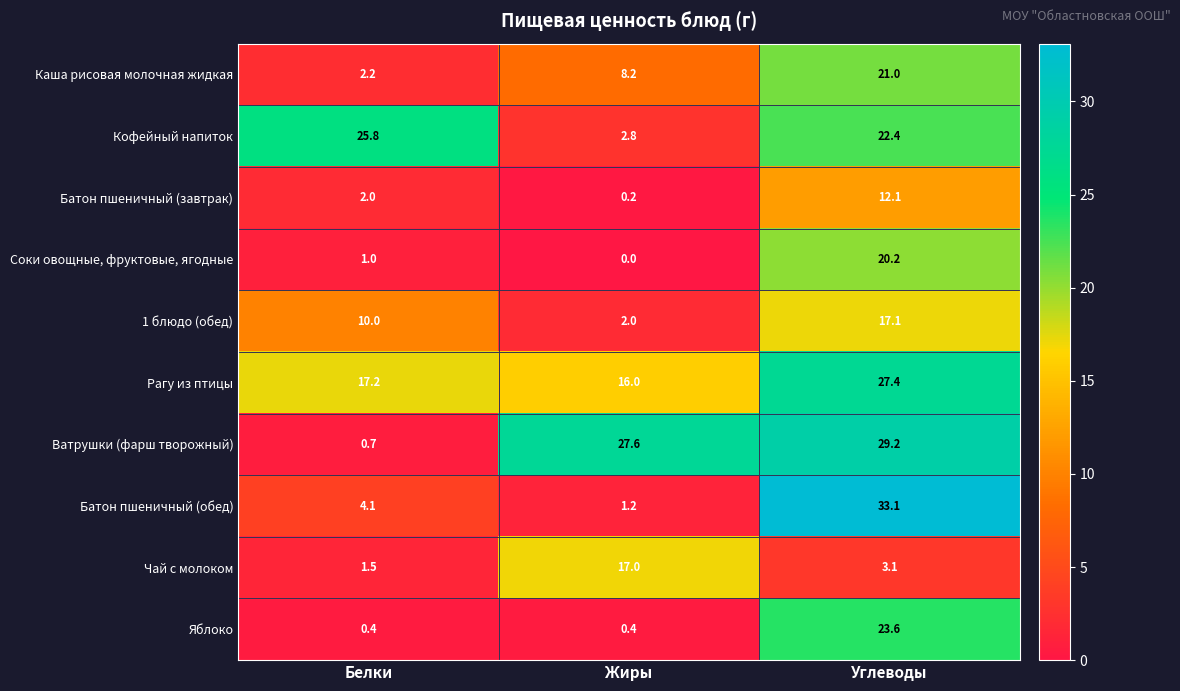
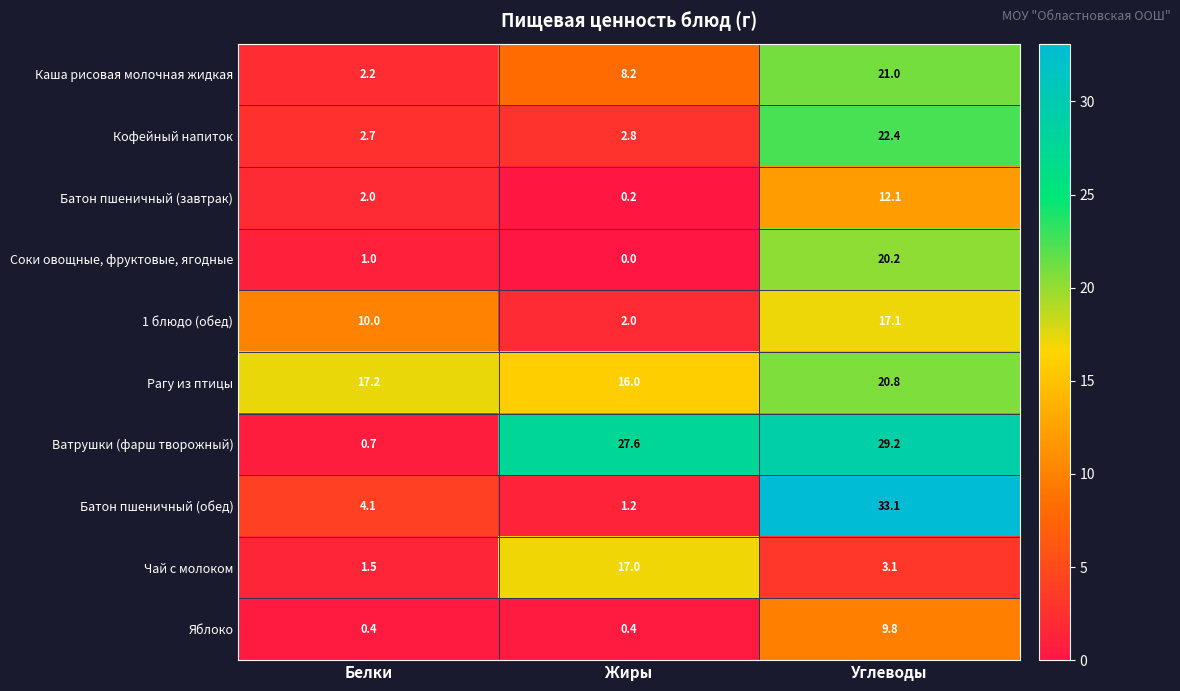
Кофейный напиток, Белки: 25.8 -> 2.7
Рагу из птицы, Углеводы: 27.4 -> 20.8
Яблоко, Углеводы: 23.6 -> 9.8
